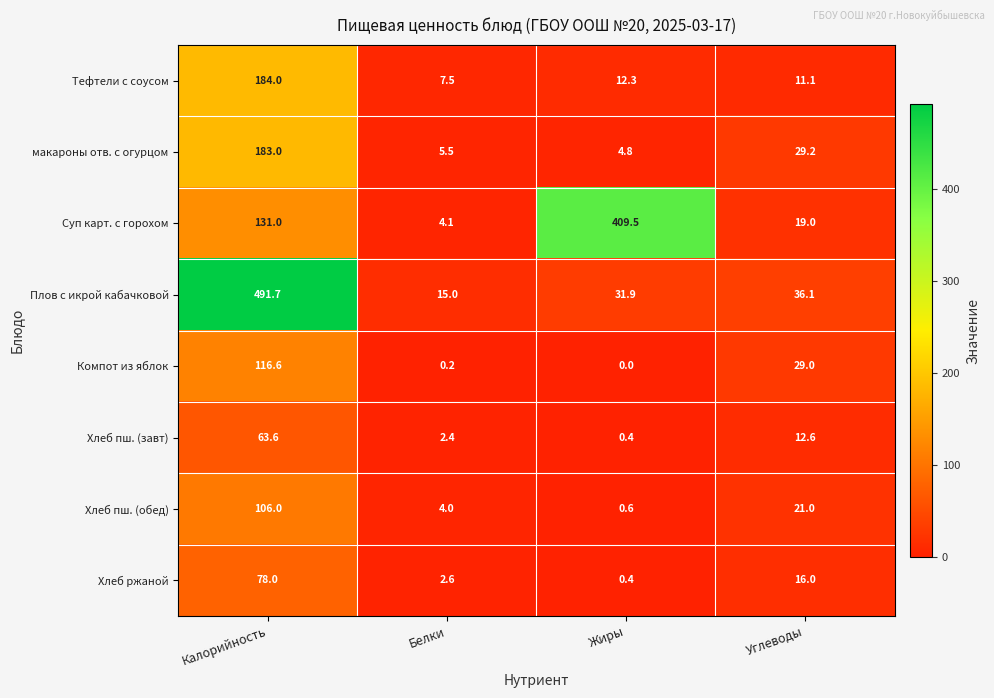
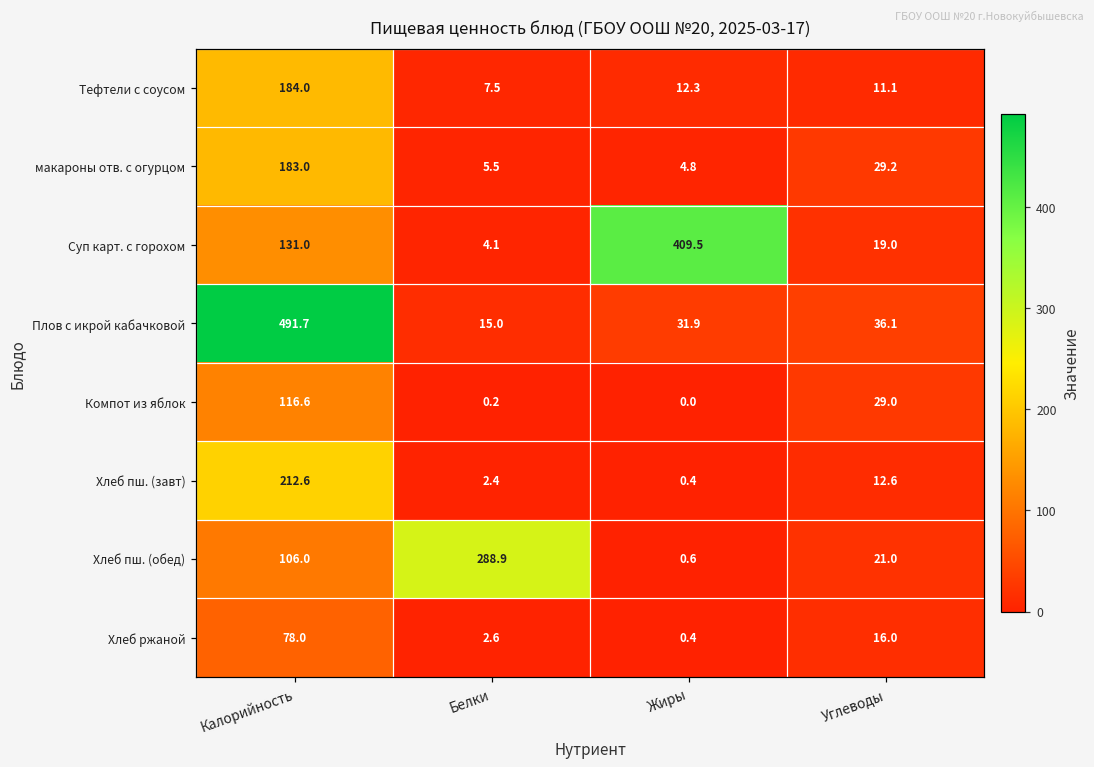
Хлеб пш. (завт), Калорийность: 63.6 -> 212.6
Хлеб пш. (обед), Белки: 4.0 -> 288.9
